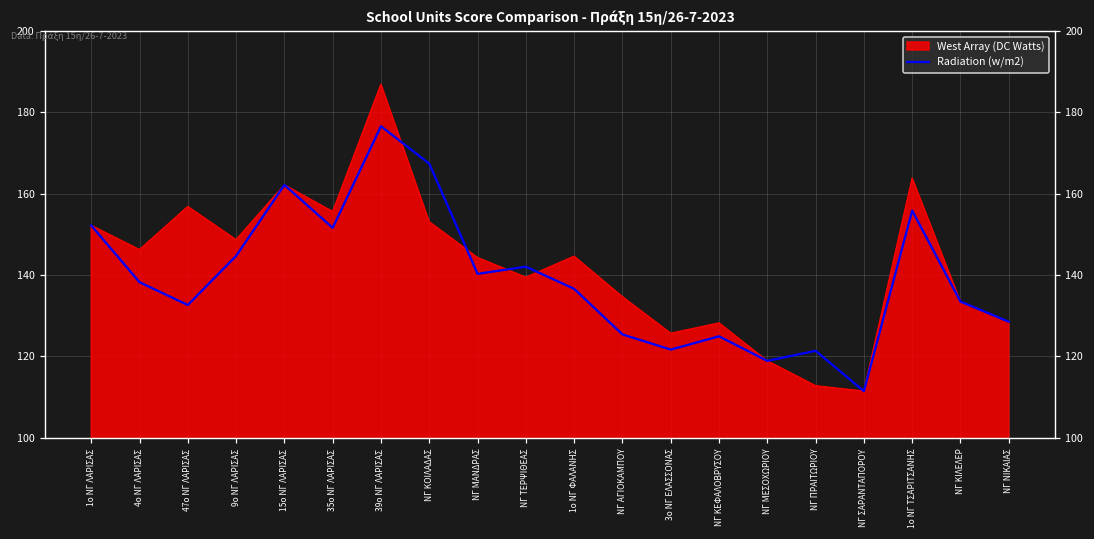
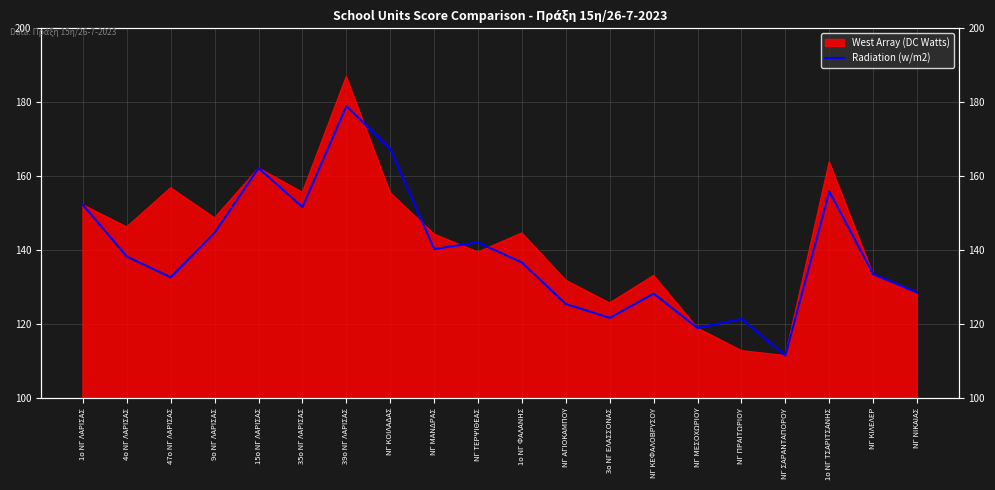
Radiation (w/m2), 39ο ΝΓ ΛΑΡΙΣΑΣ: 177 -> 179
West Array (DC Watts), ΝΓ ΚΟΙΛΑΔΑΣ: 153 -> 156
West Array (DC Watts), ΝΓ ΑΓΙΟΚΑΜΠΟΥ: 135 -> 132
West Array (DC Watts), ΝΓ ΚΕΦΑΛΟΒΡΥΣΟΥ: 128 -> 133
Radiation (w/m2), ΝΓ ΚΕΦΑΛΟΒΡΥΣΟΥ: 125 -> 128
